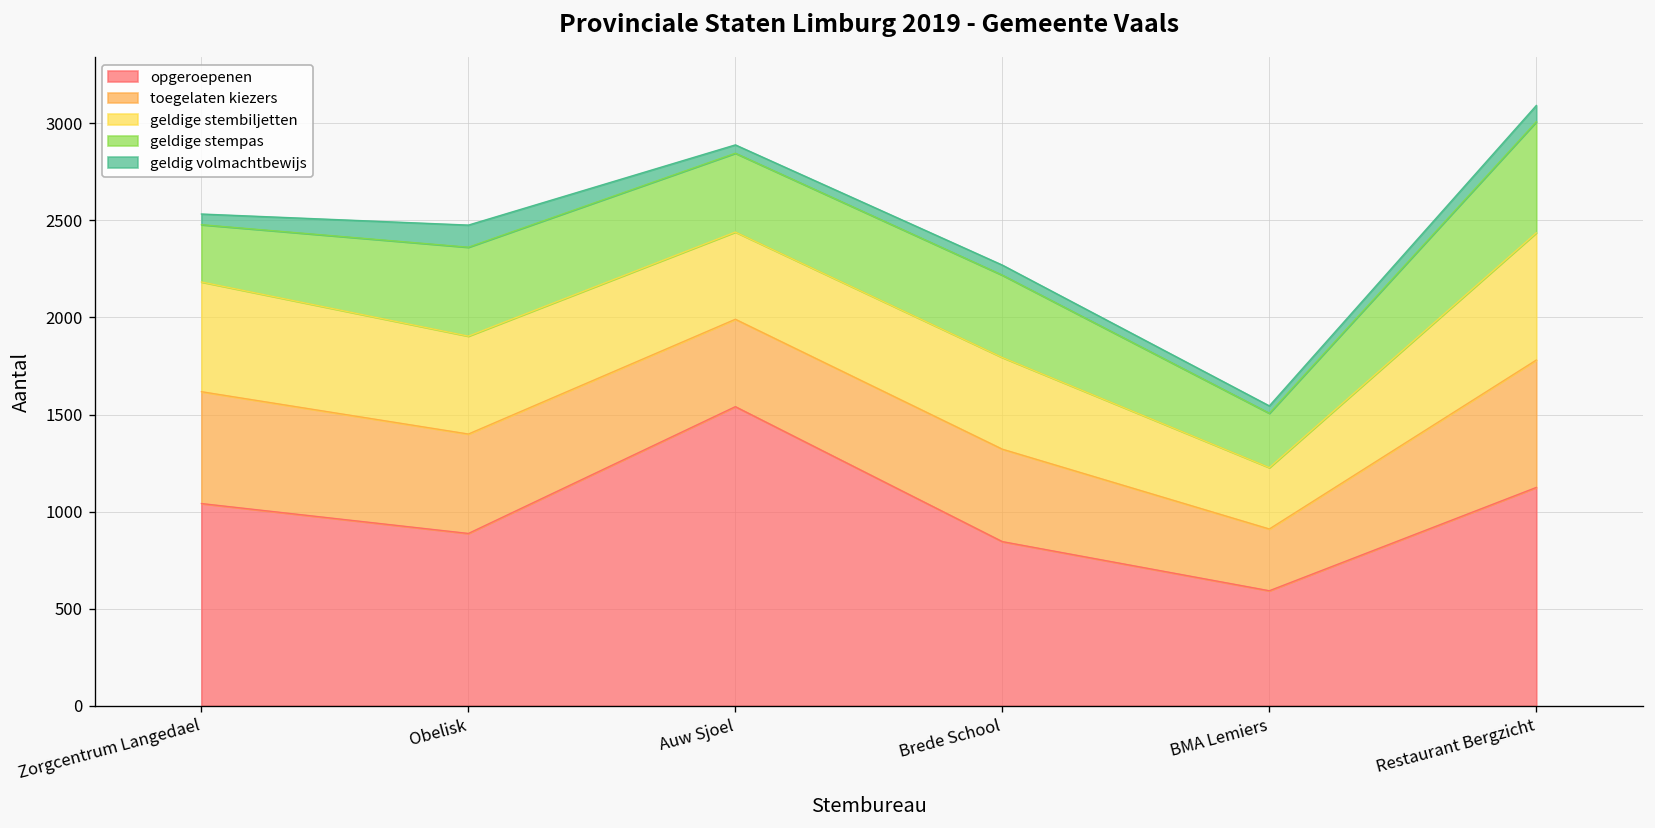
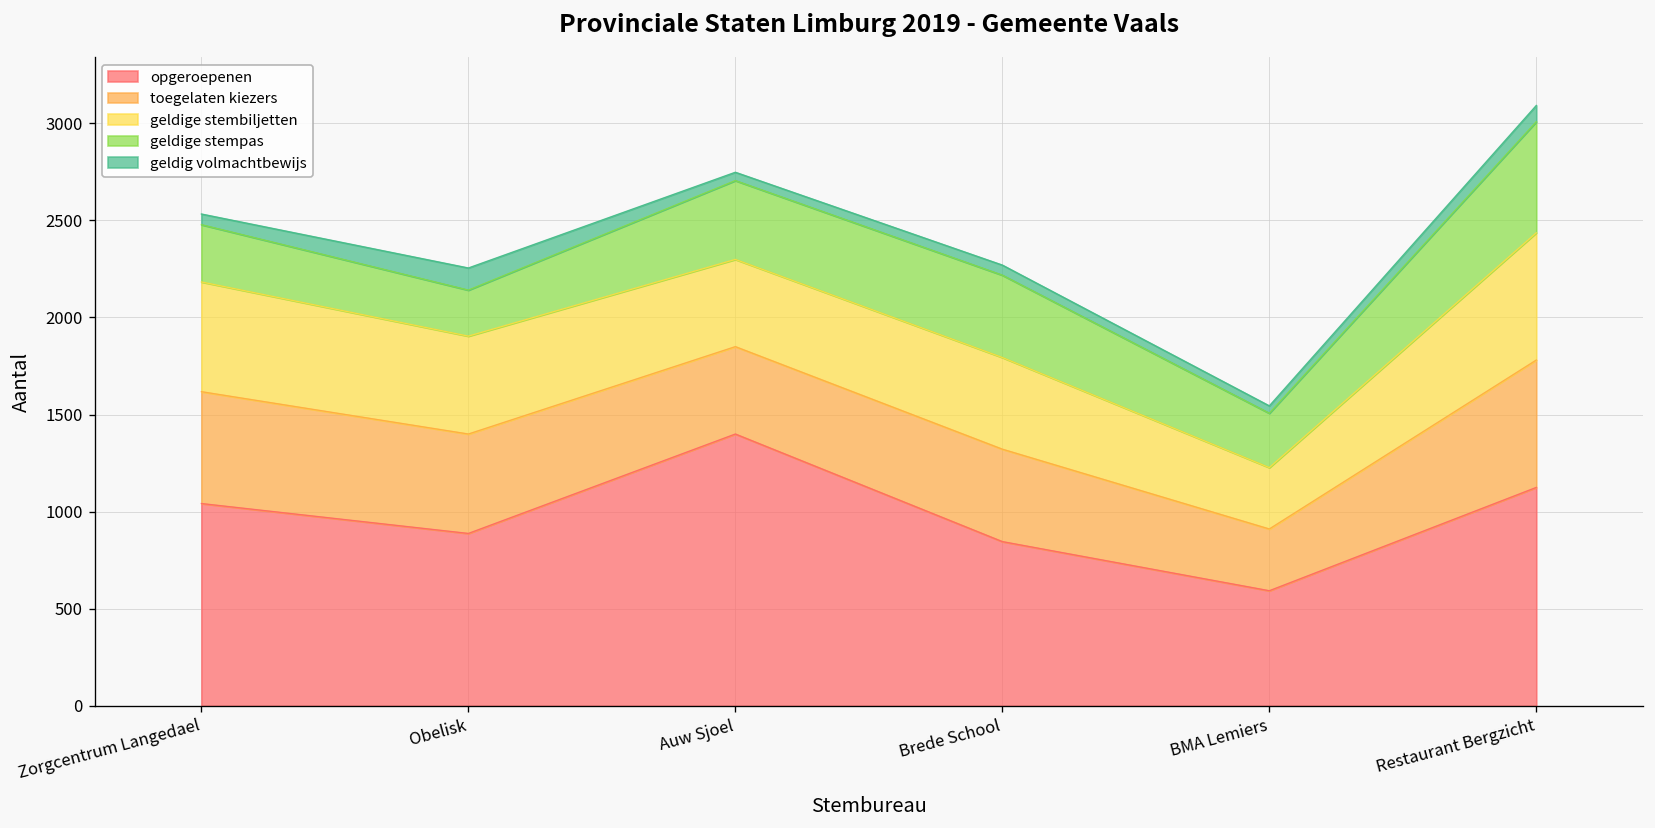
geldige stempas, Obelisk: 460 -> 240
opgeroepenen, Auw Sjoel: 1540 -> 1400
